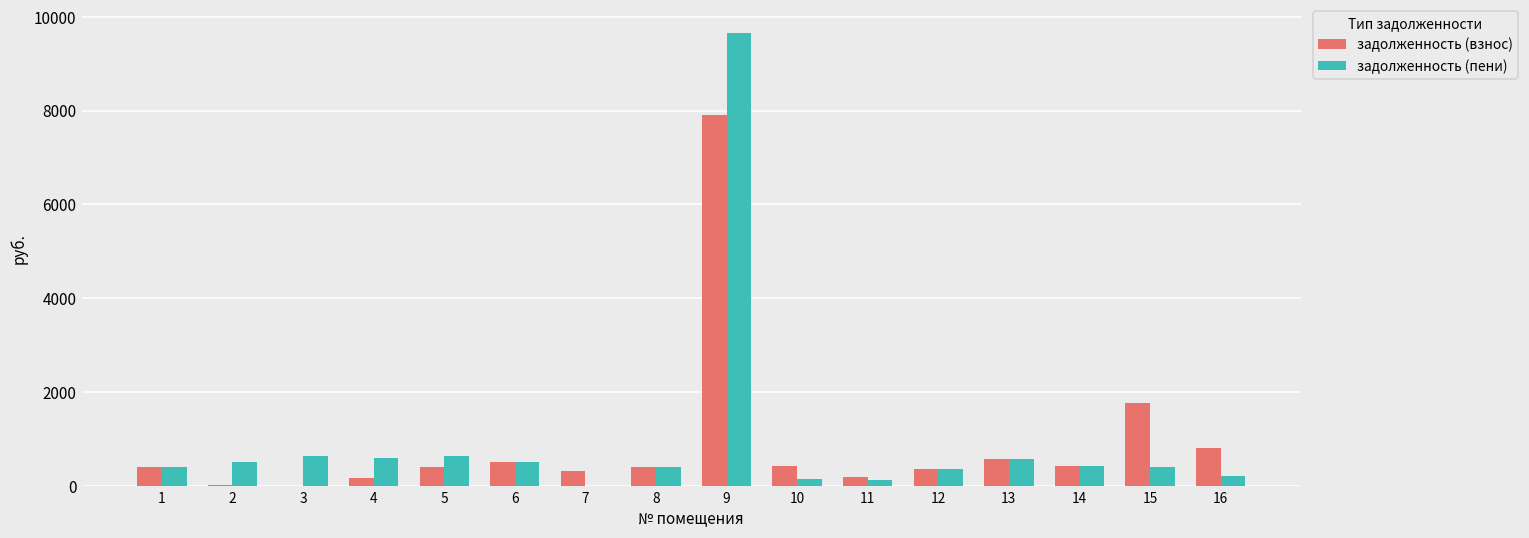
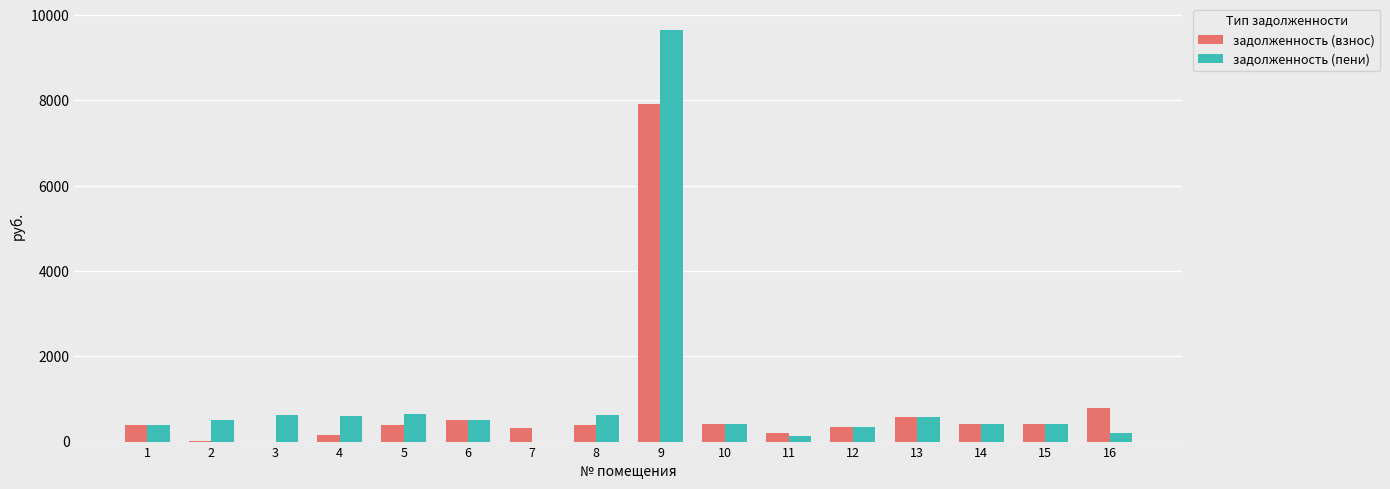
задолженность (пени), 8: 400 -> 600
задолженность (пени), 10: 100 -> 400
задолженность (взнос), 15: 1800 -> 400
